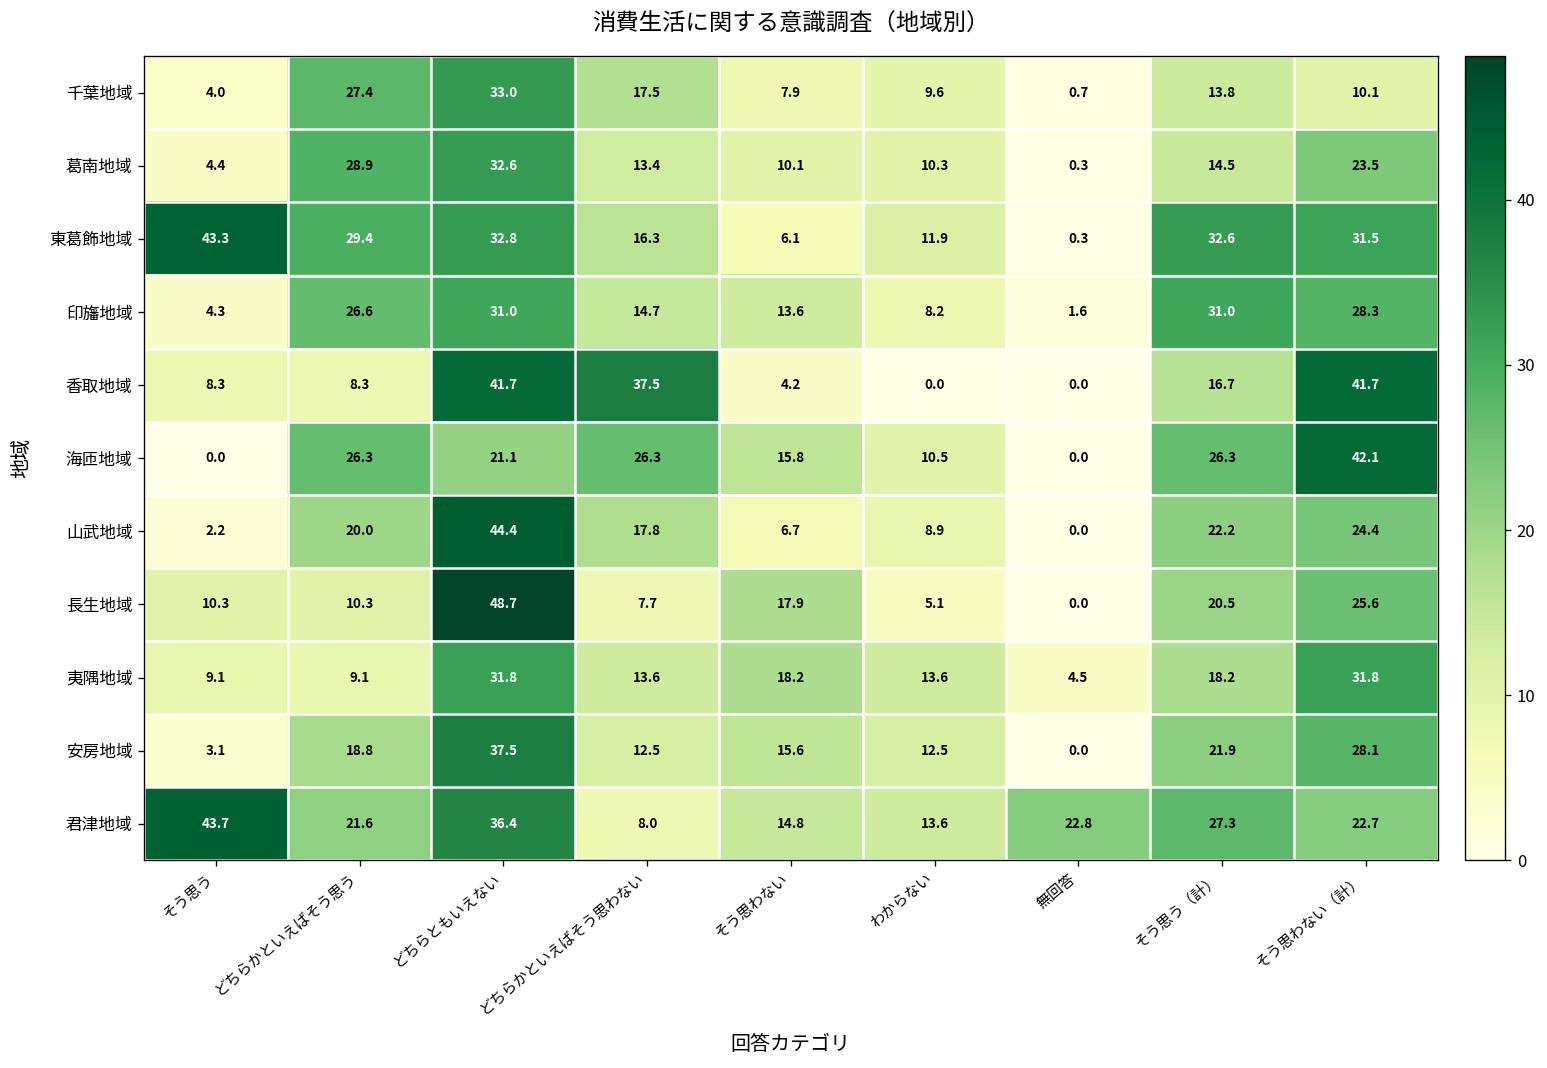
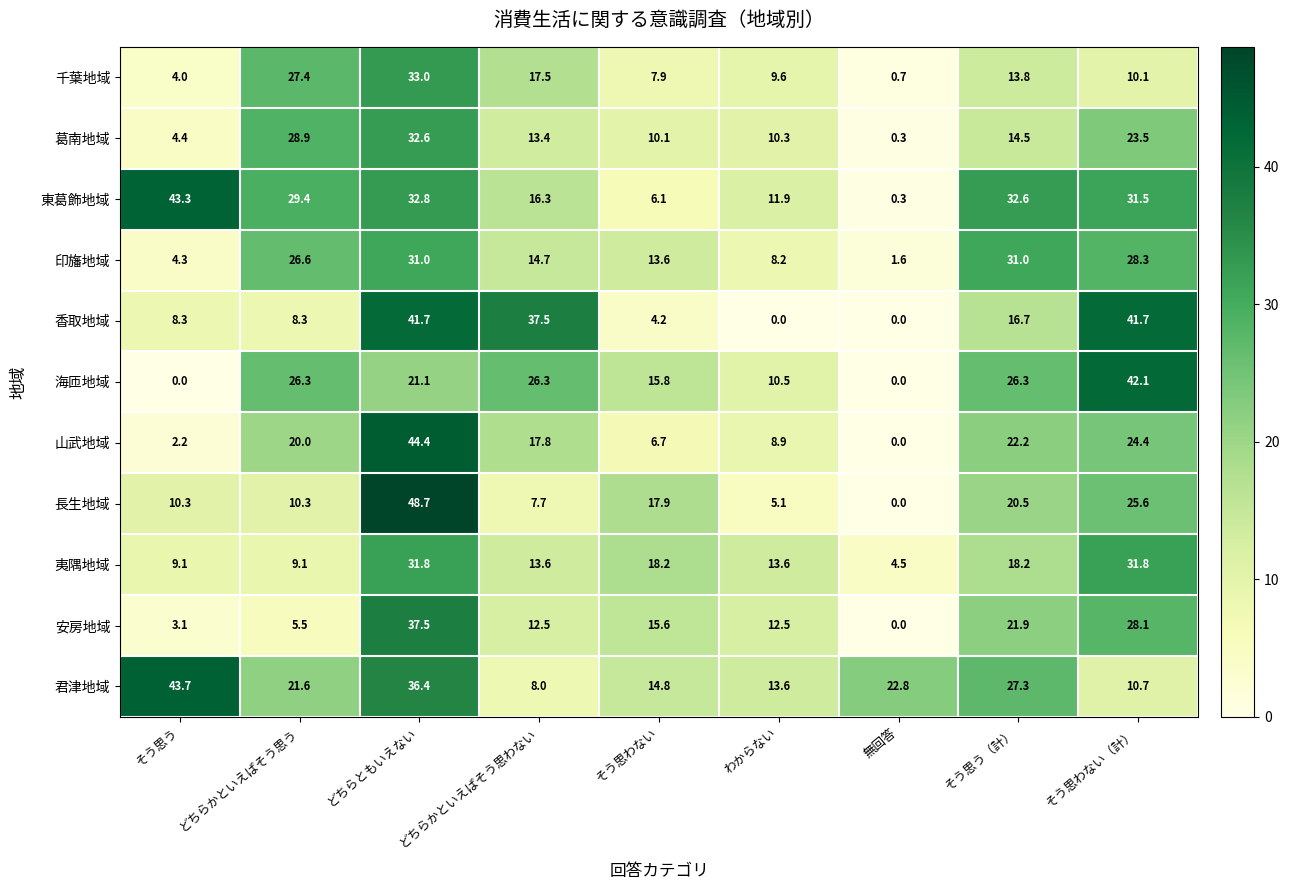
安房地域, どちらかといえばそう思う: 18.8 -> 5.5
君津地域, そう思わない（計）: 22.7 -> 10.7
